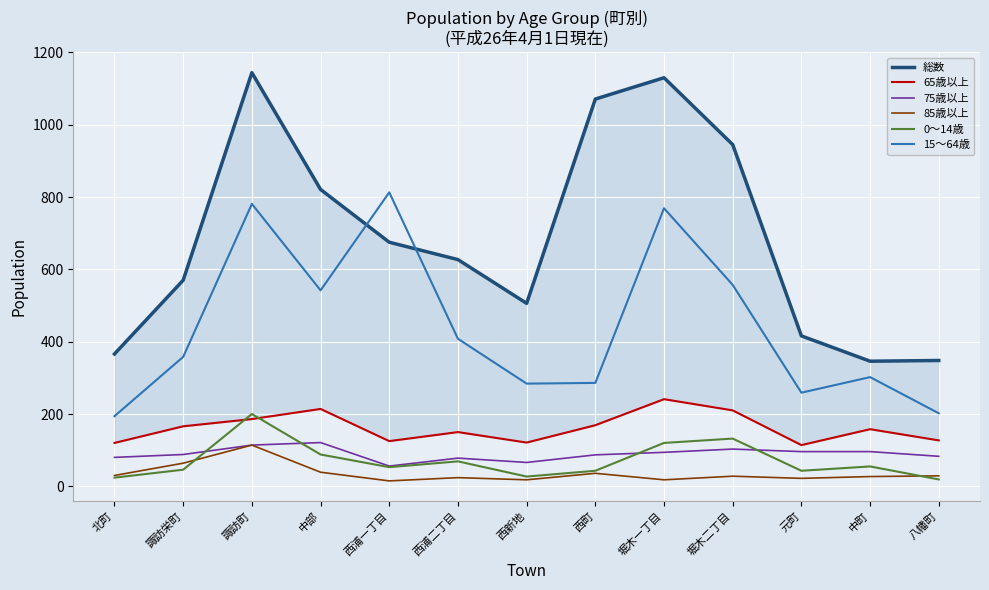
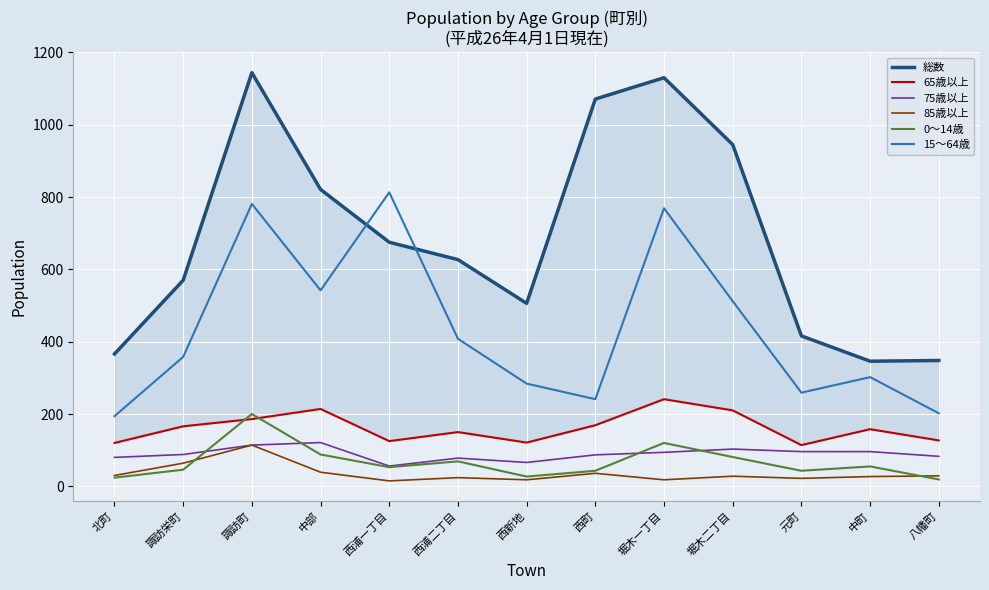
15～64歳, 西町: 290 -> 240
0～14歳, 堀木二丁目: 130 -> 80
15～64歳, 堀木二丁目: 560 -> 510
